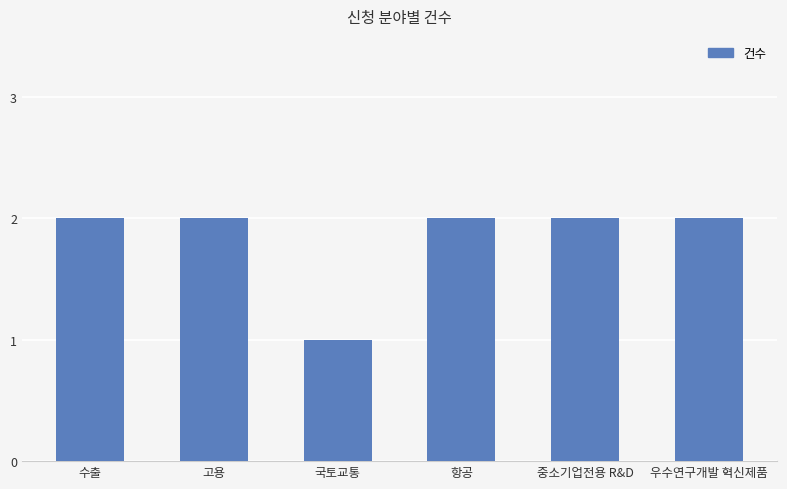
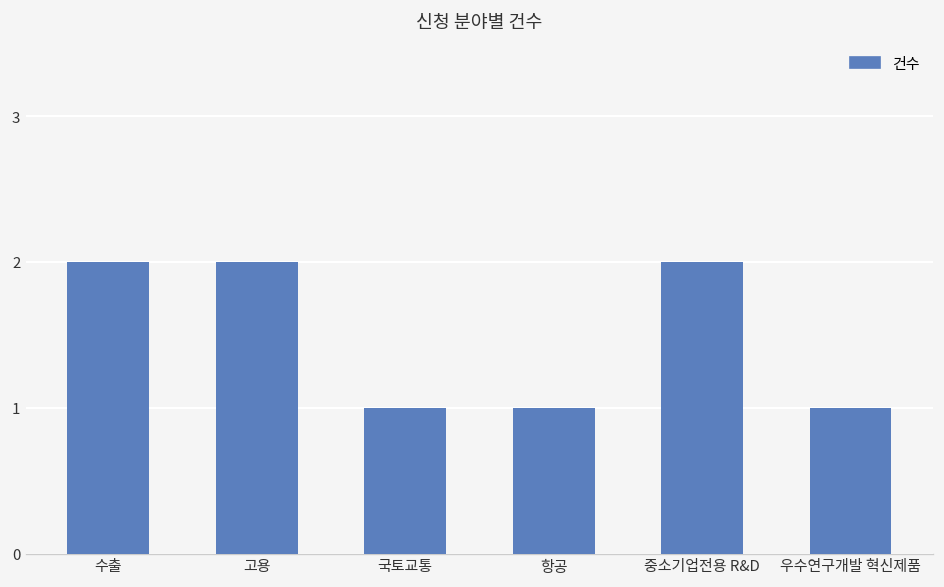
항공: 2 -> 1
우수연구개발 혁신제품: 2 -> 1
